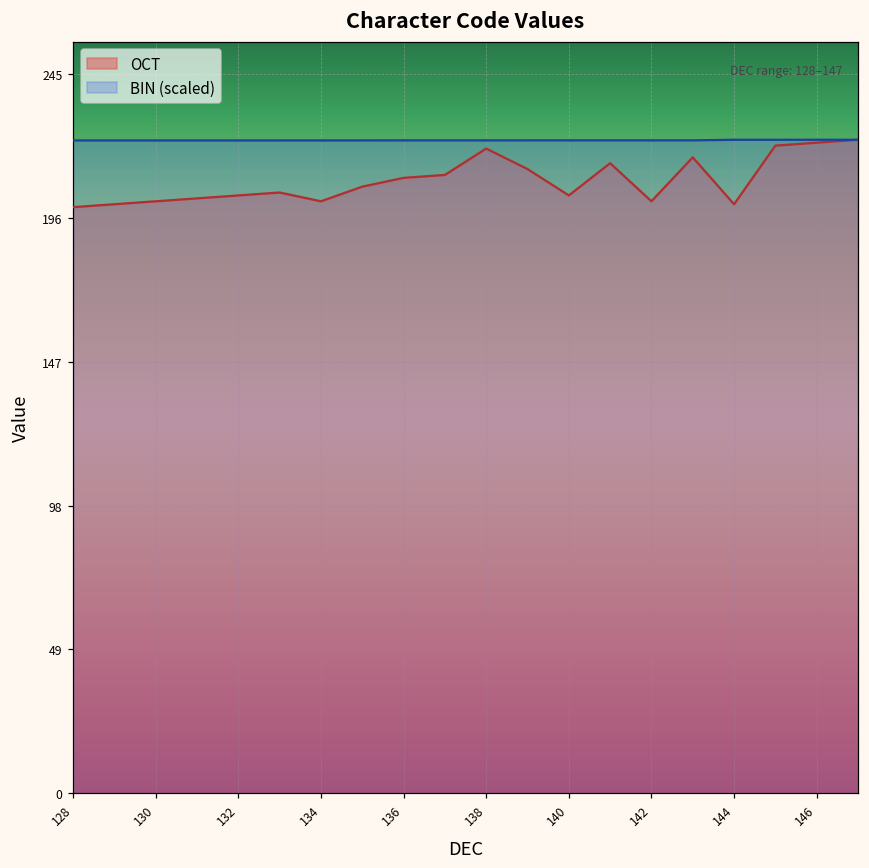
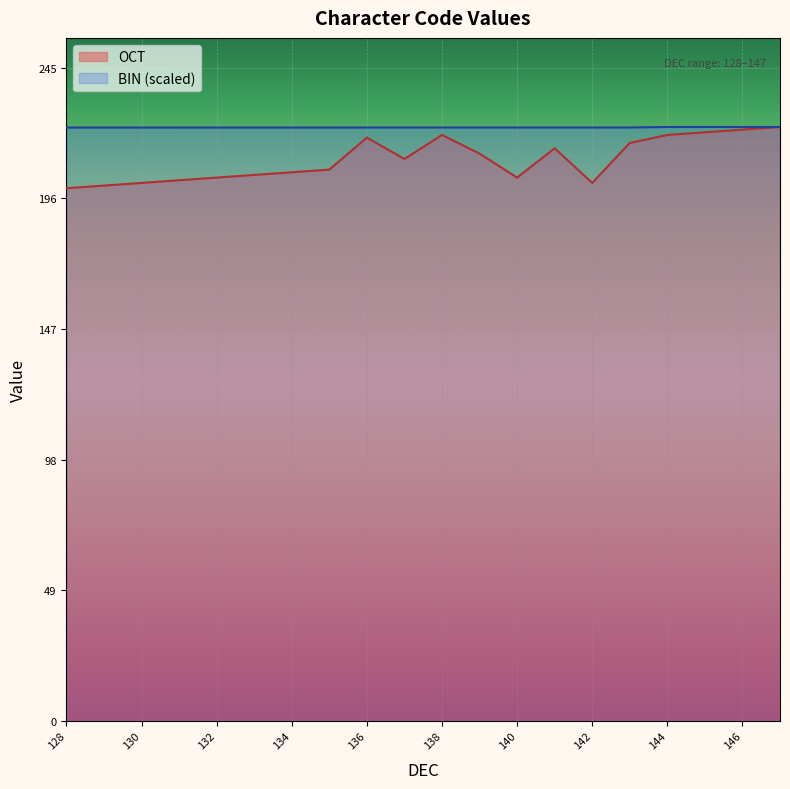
OCT, 134: 202 -> 206
OCT, 136: 210 -> 219
OCT, 144: 201 -> 220
